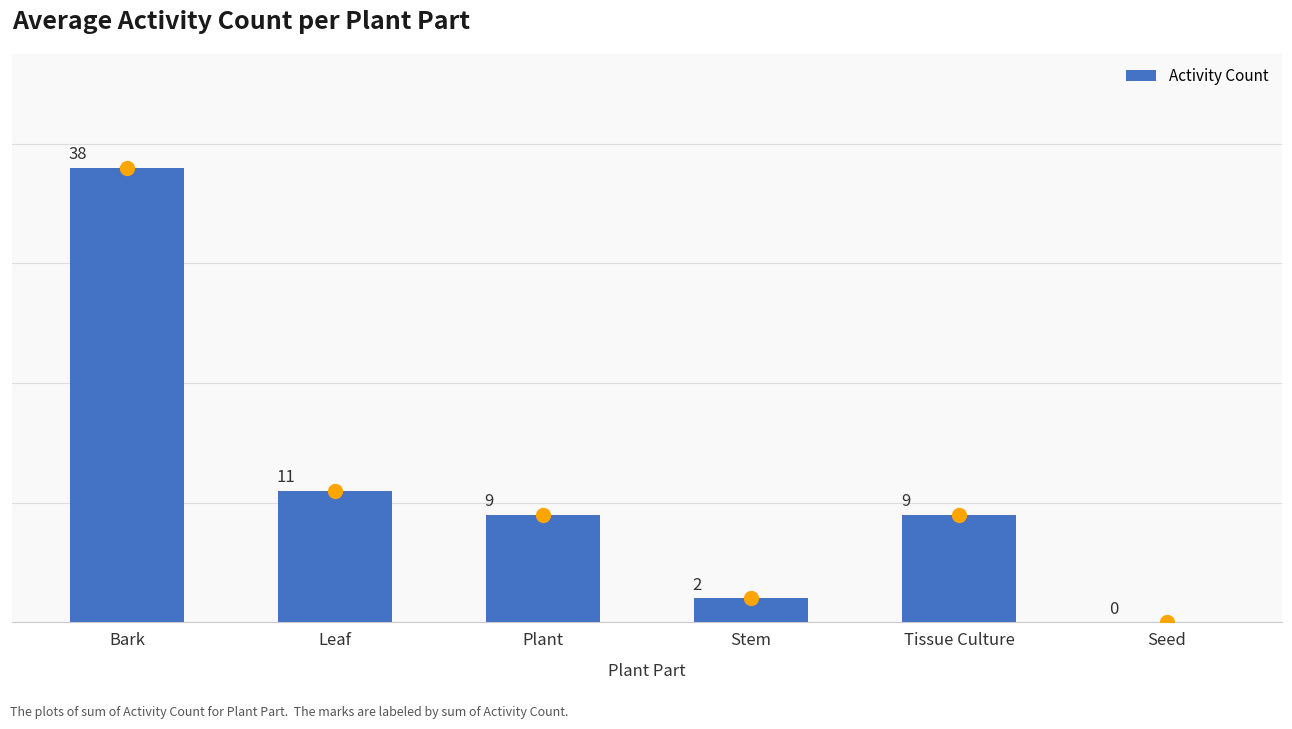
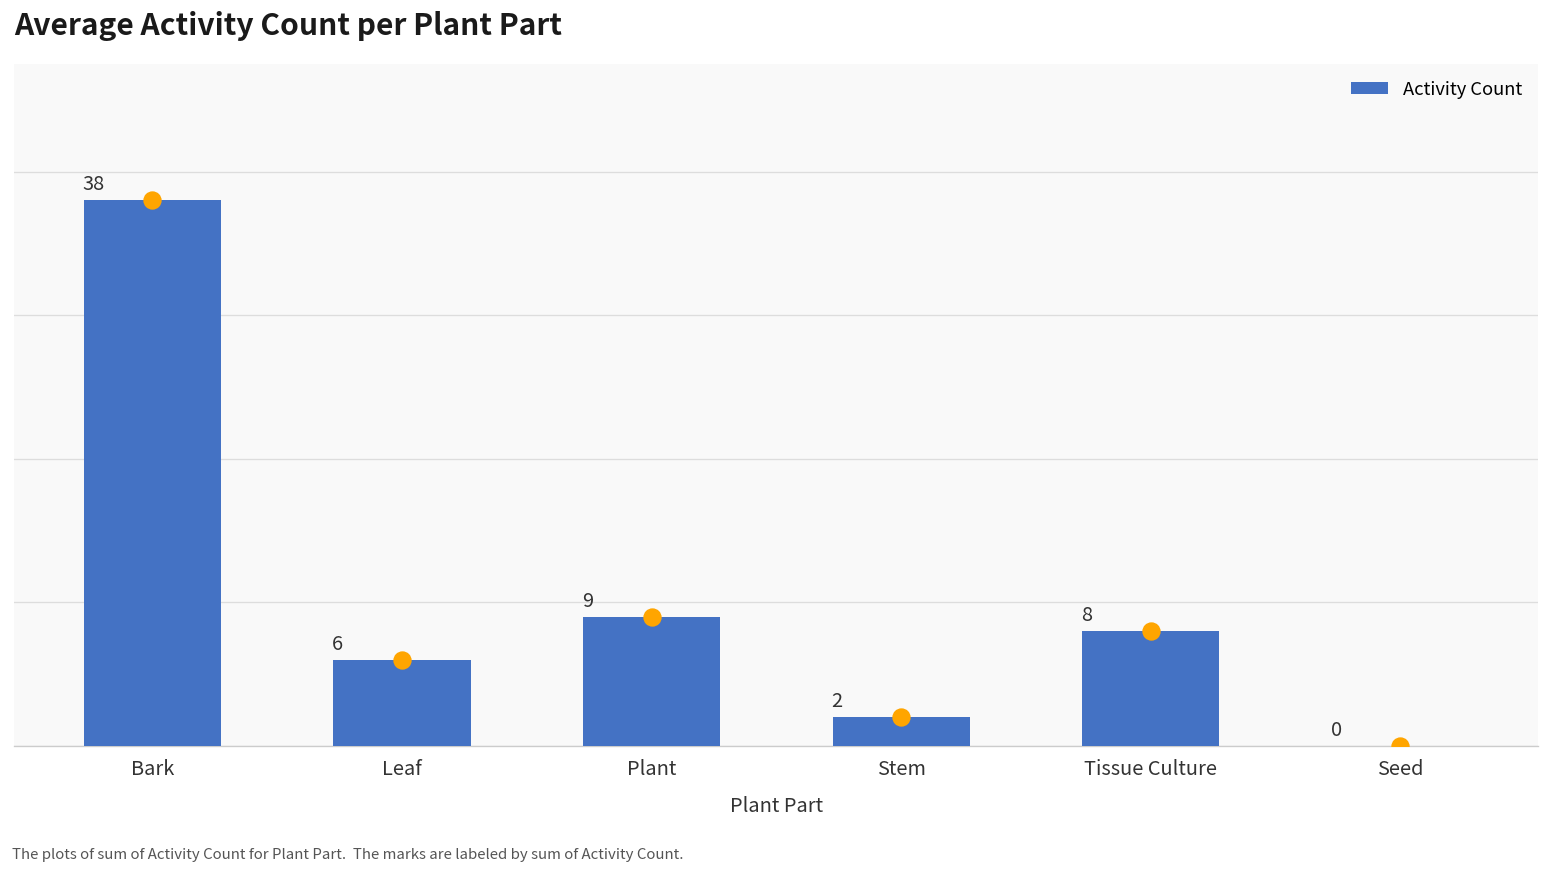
Activity Count, Leaf: 11 -> 6
Activity Count, Tissue Culture: 9 -> 8
